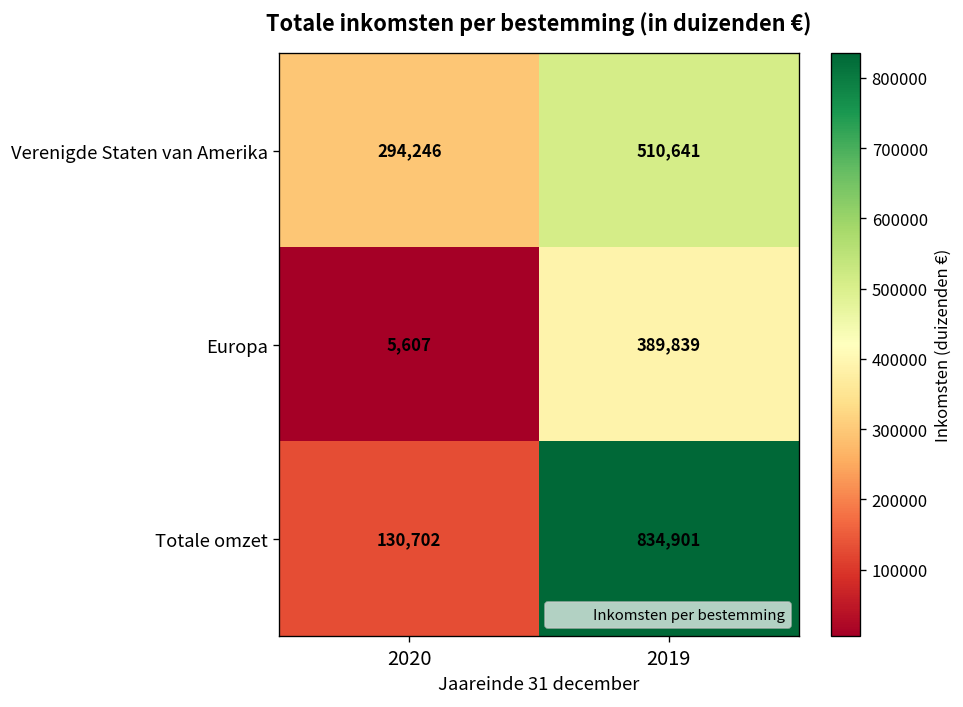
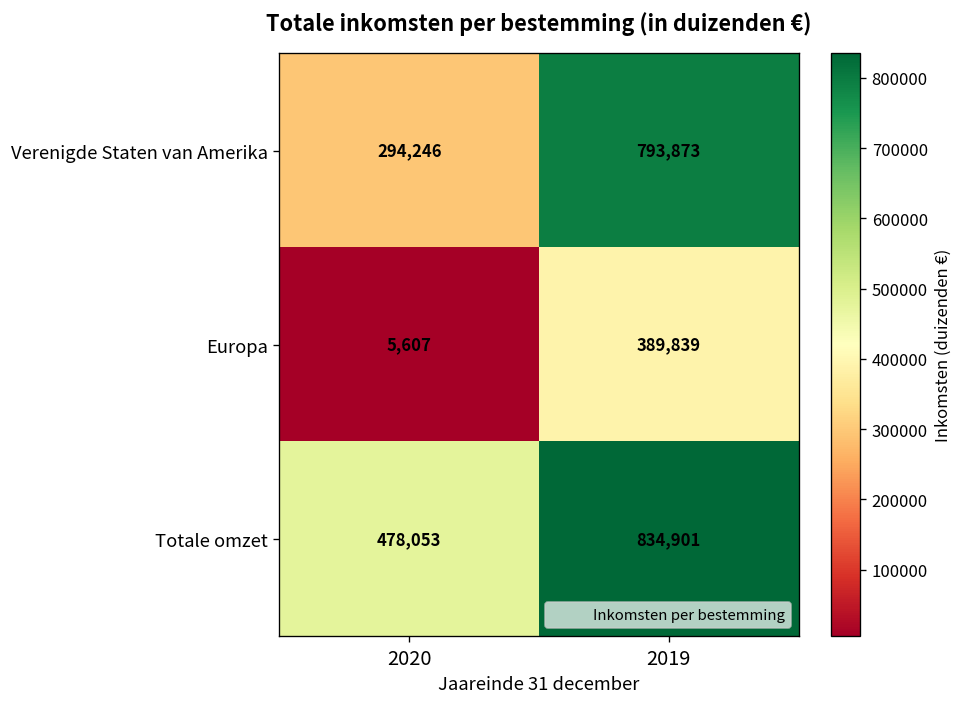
Verenigde Staten van Amerika, 2019: 510,641 -> 793,873
Totale omzet, 2020: 130,702 -> 478,053
